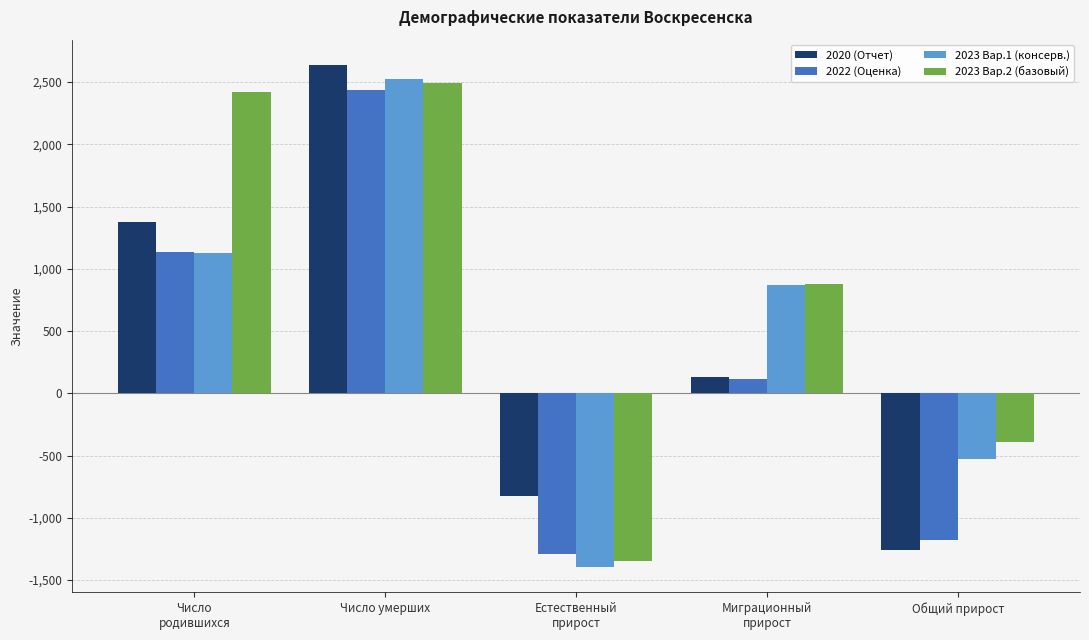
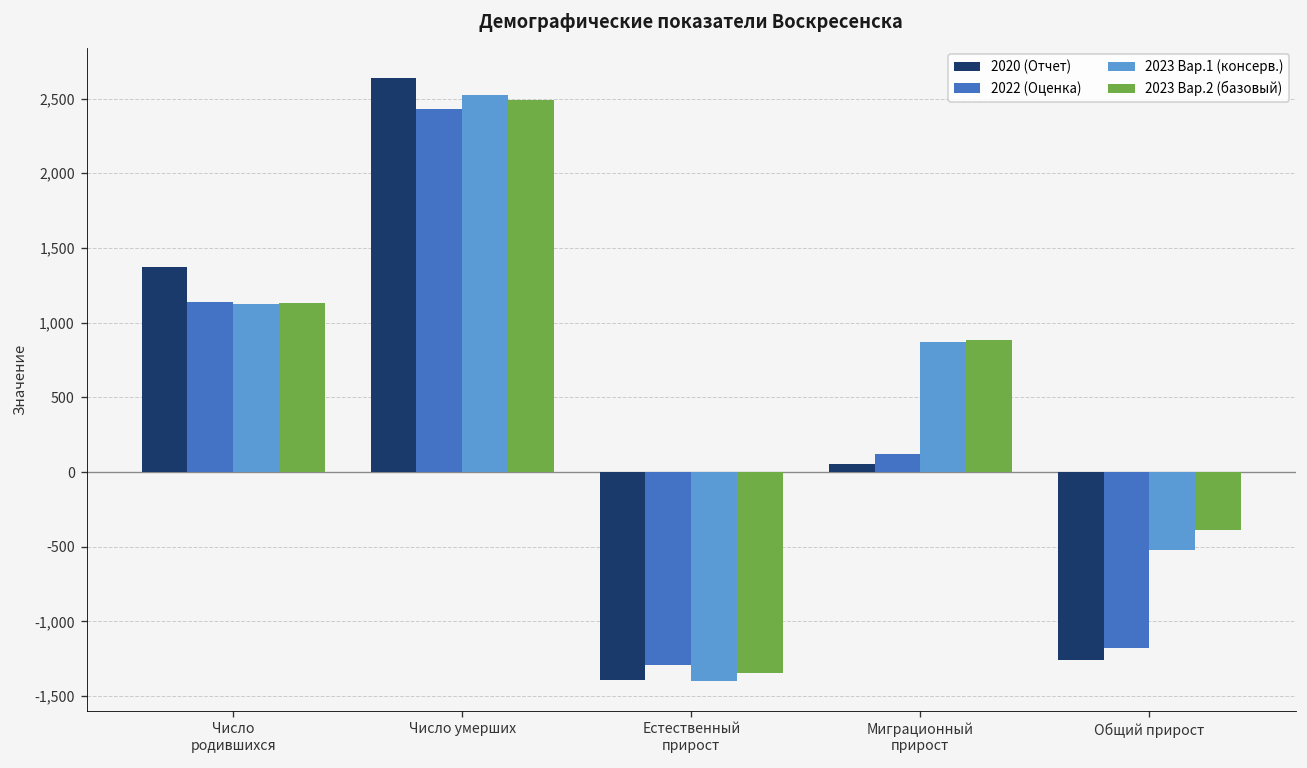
2023 Вар.2 (базовый), Число родившихся: 2,420 -> 1,130
2020 (Отчет), Естественный прирост: -820 -> -1,390
2020 (Отчет), Миграционный прирост: 130 -> 50
